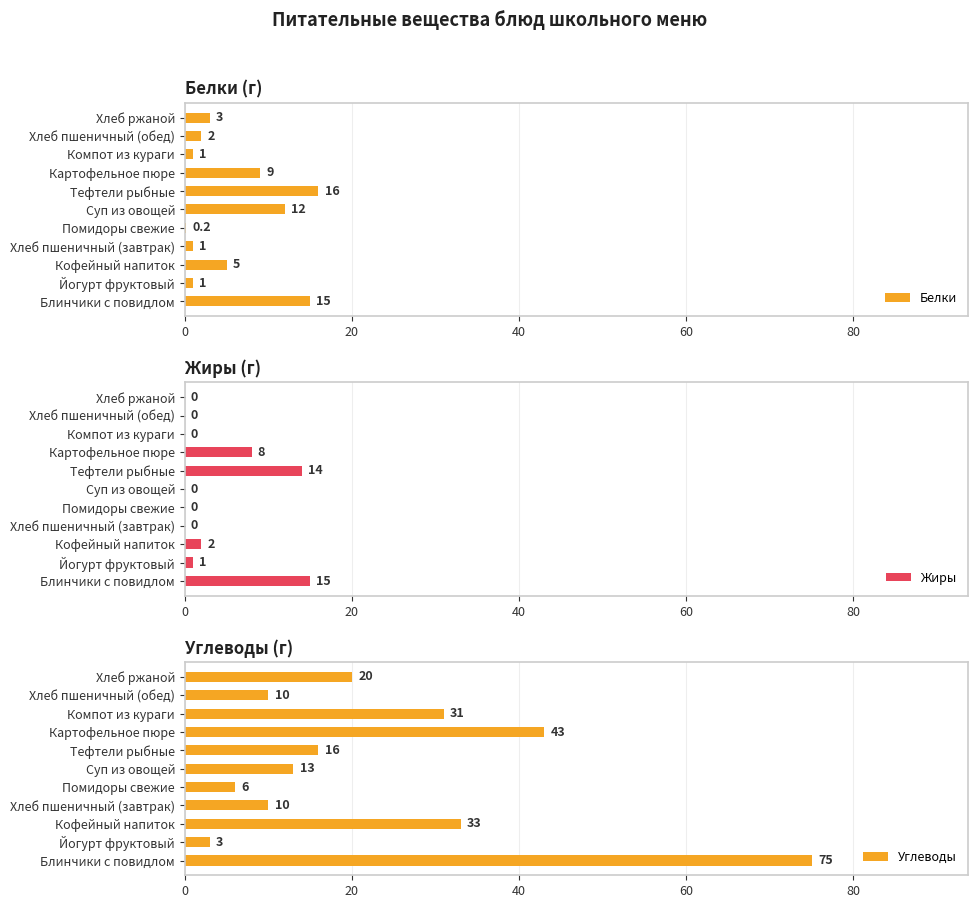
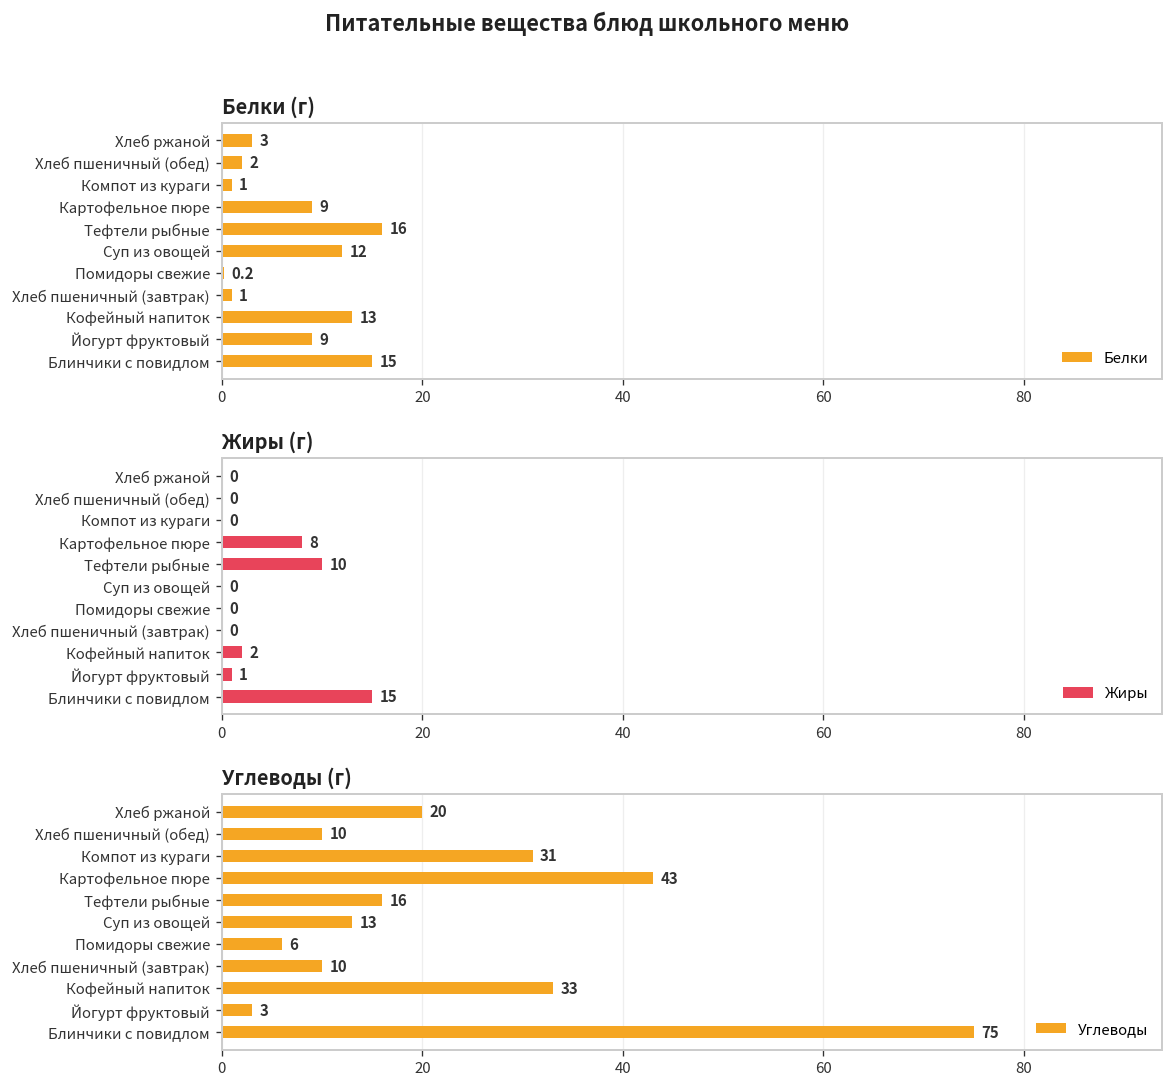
Белки (г), Кофейный напиток: 5 -> 13
Белки (г), Йогурт фруктовый: 1 -> 9
Жиры (г), Тефтели рыбные: 14 -> 10
